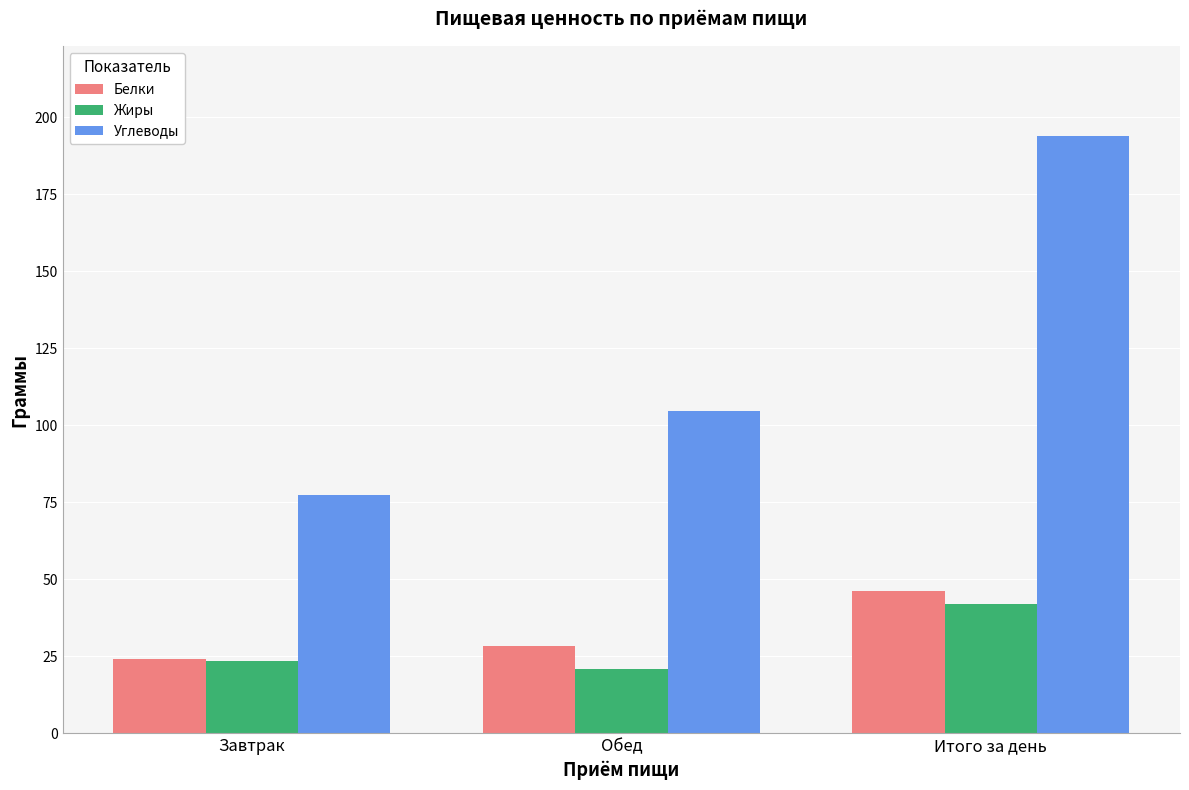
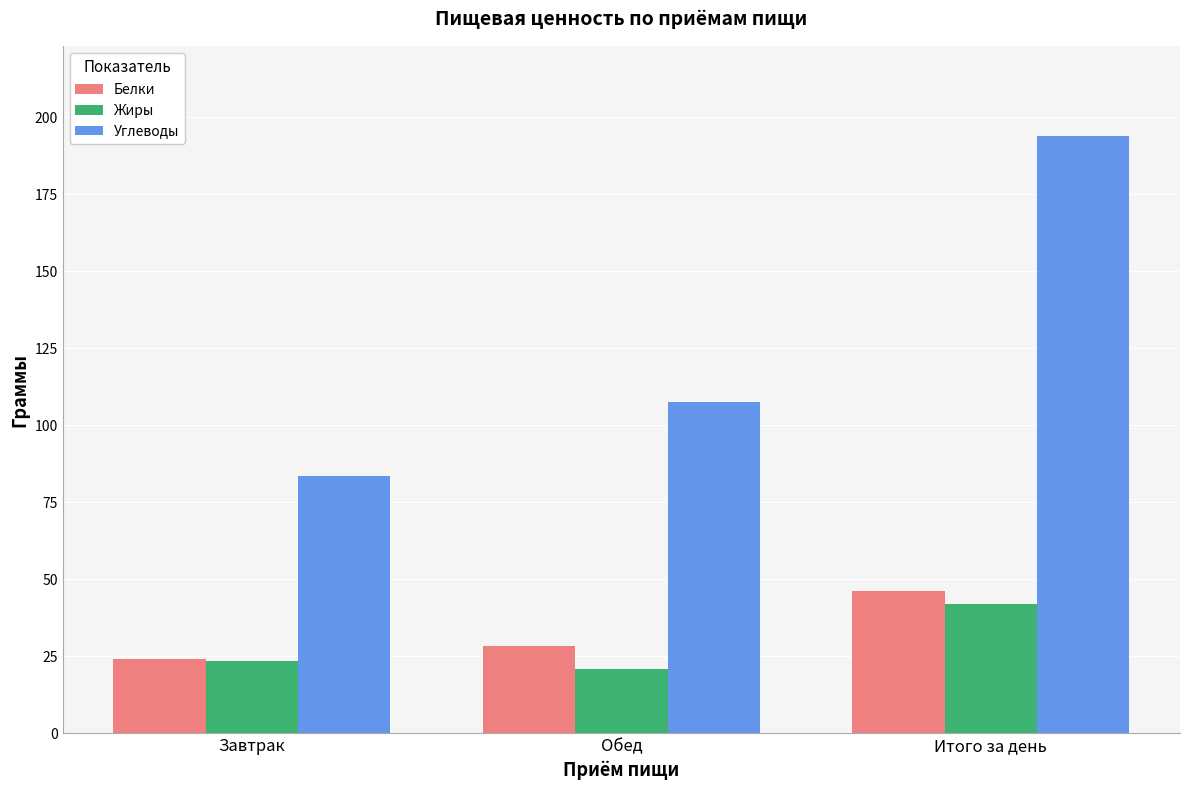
Углеводы, Завтрак: 77 -> 84
Углеводы, Обед: 105 -> 107
